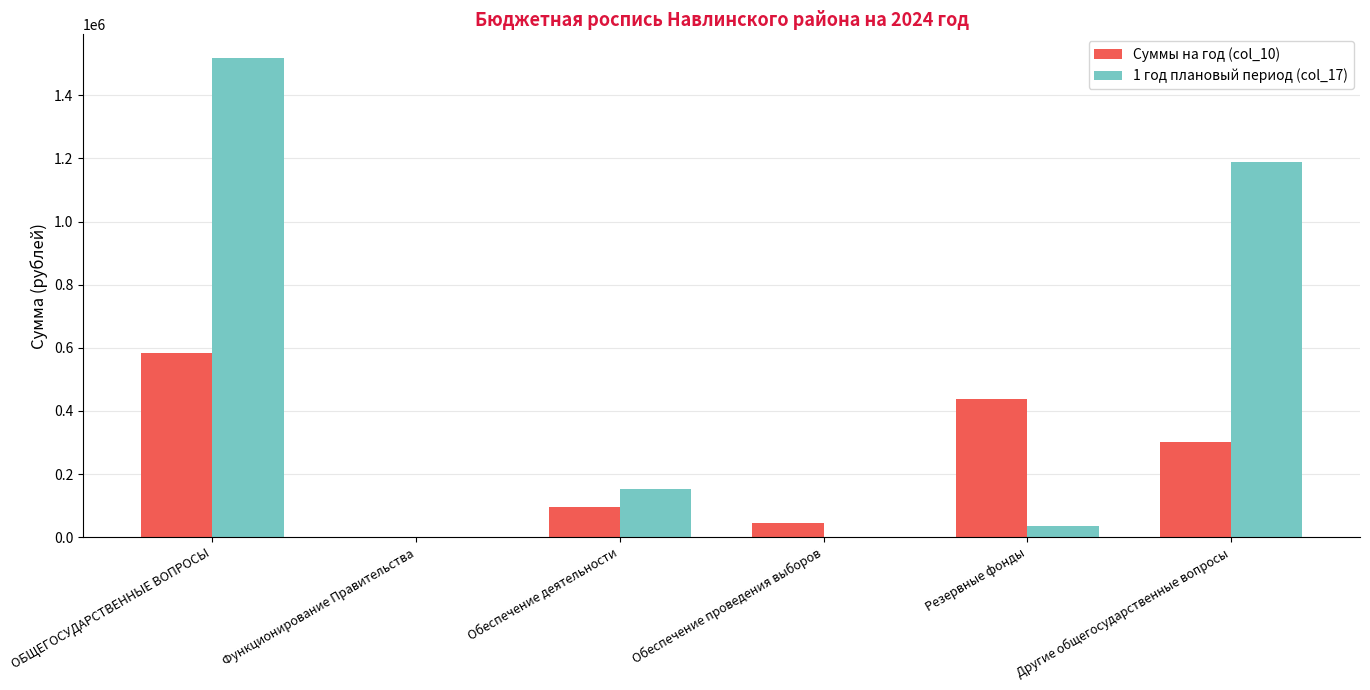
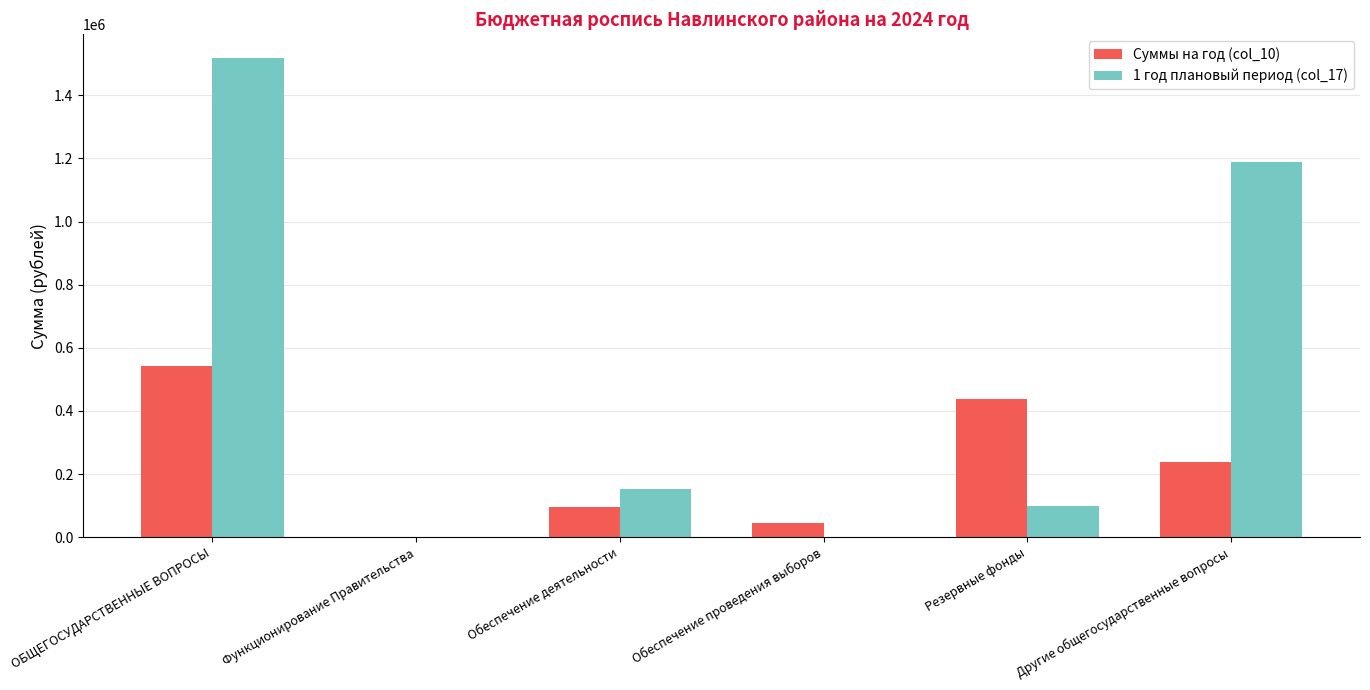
Суммы на год (col_10), ОБЩЕГОСУДАРСТВЕННЫЕ ВОПРОСЫ: 580000 -> 540000
1 год плановый период (col_17), Резервные фонды: 40000 -> 100000
Суммы на год (col_10), Другие общегосударственные вопросы: 300000 -> 240000
